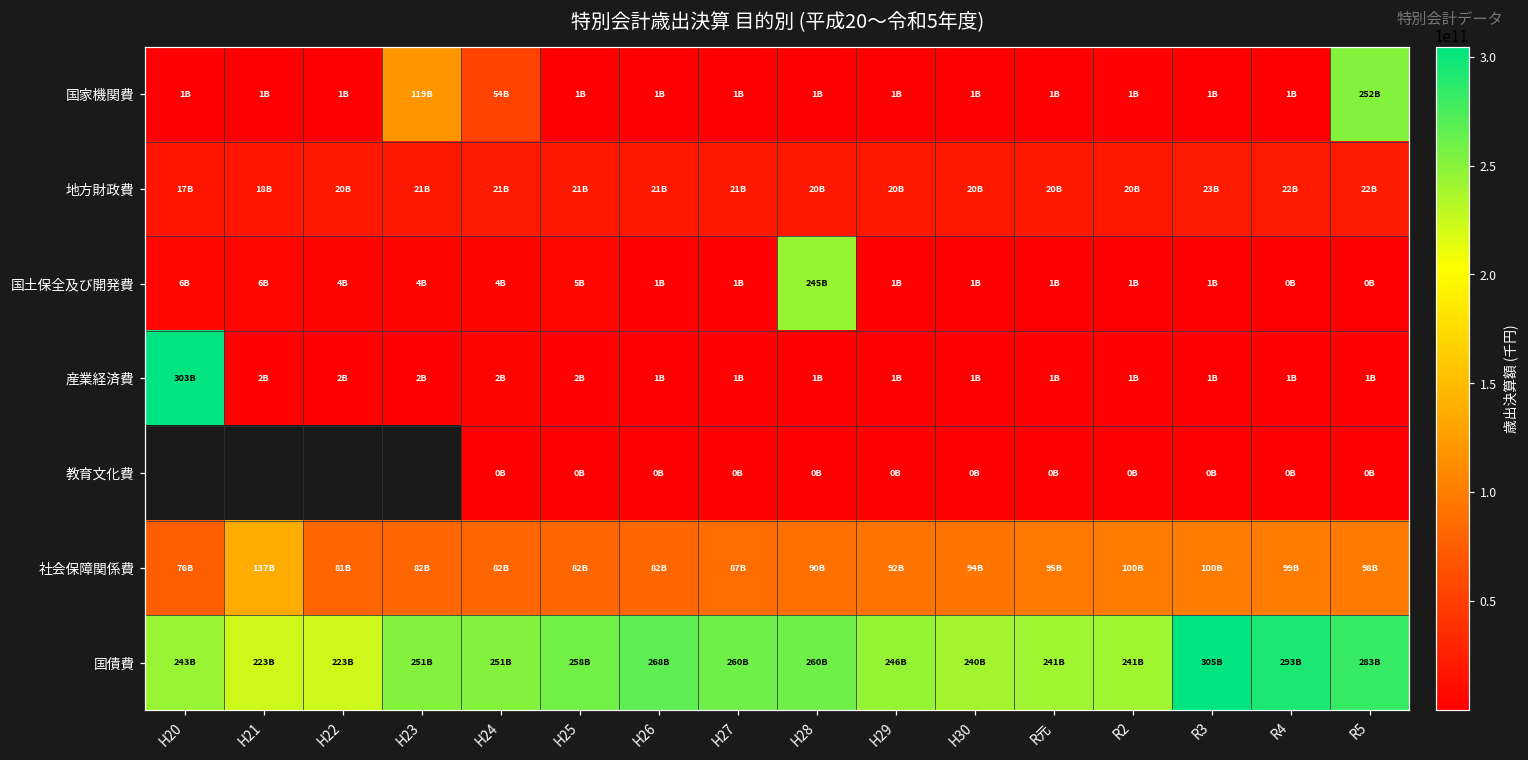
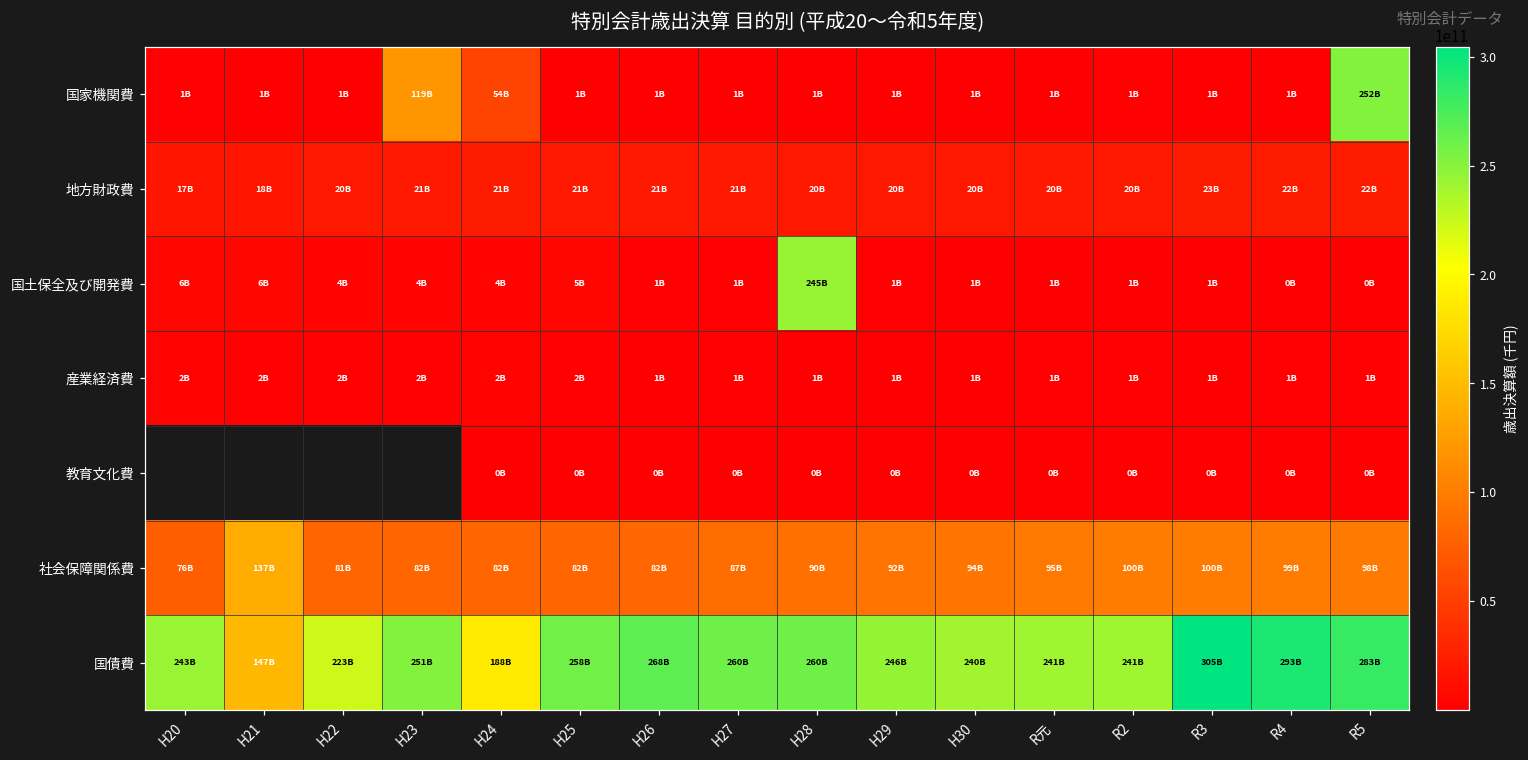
産業経済費, H20: 303B -> 2B
国債費, H21: 223B -> 147B
国債費, H24: 251B -> 188B
